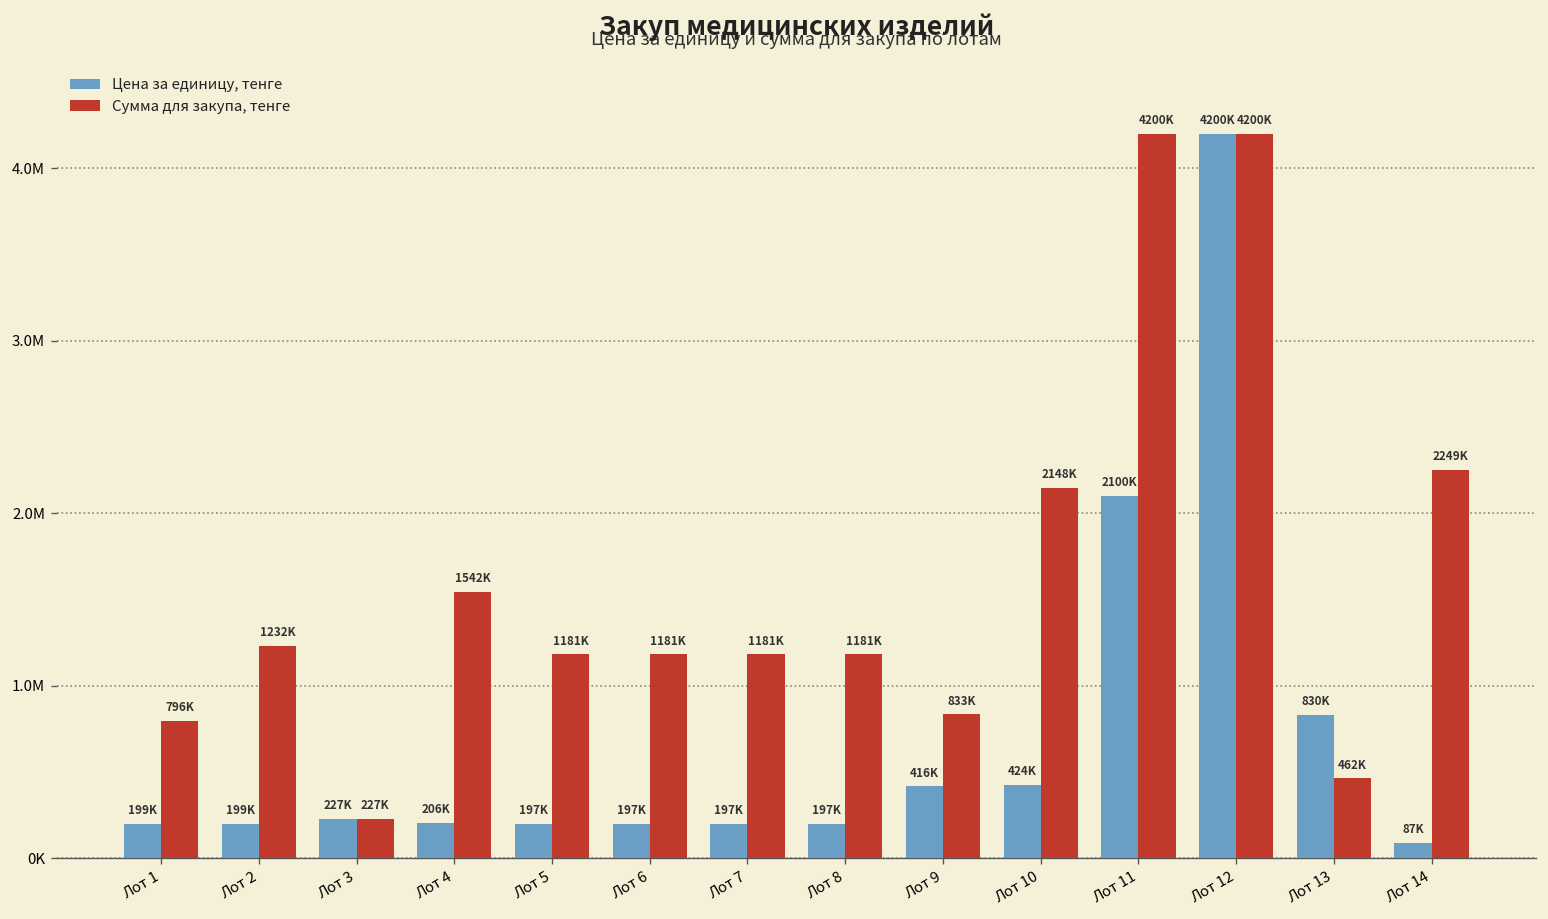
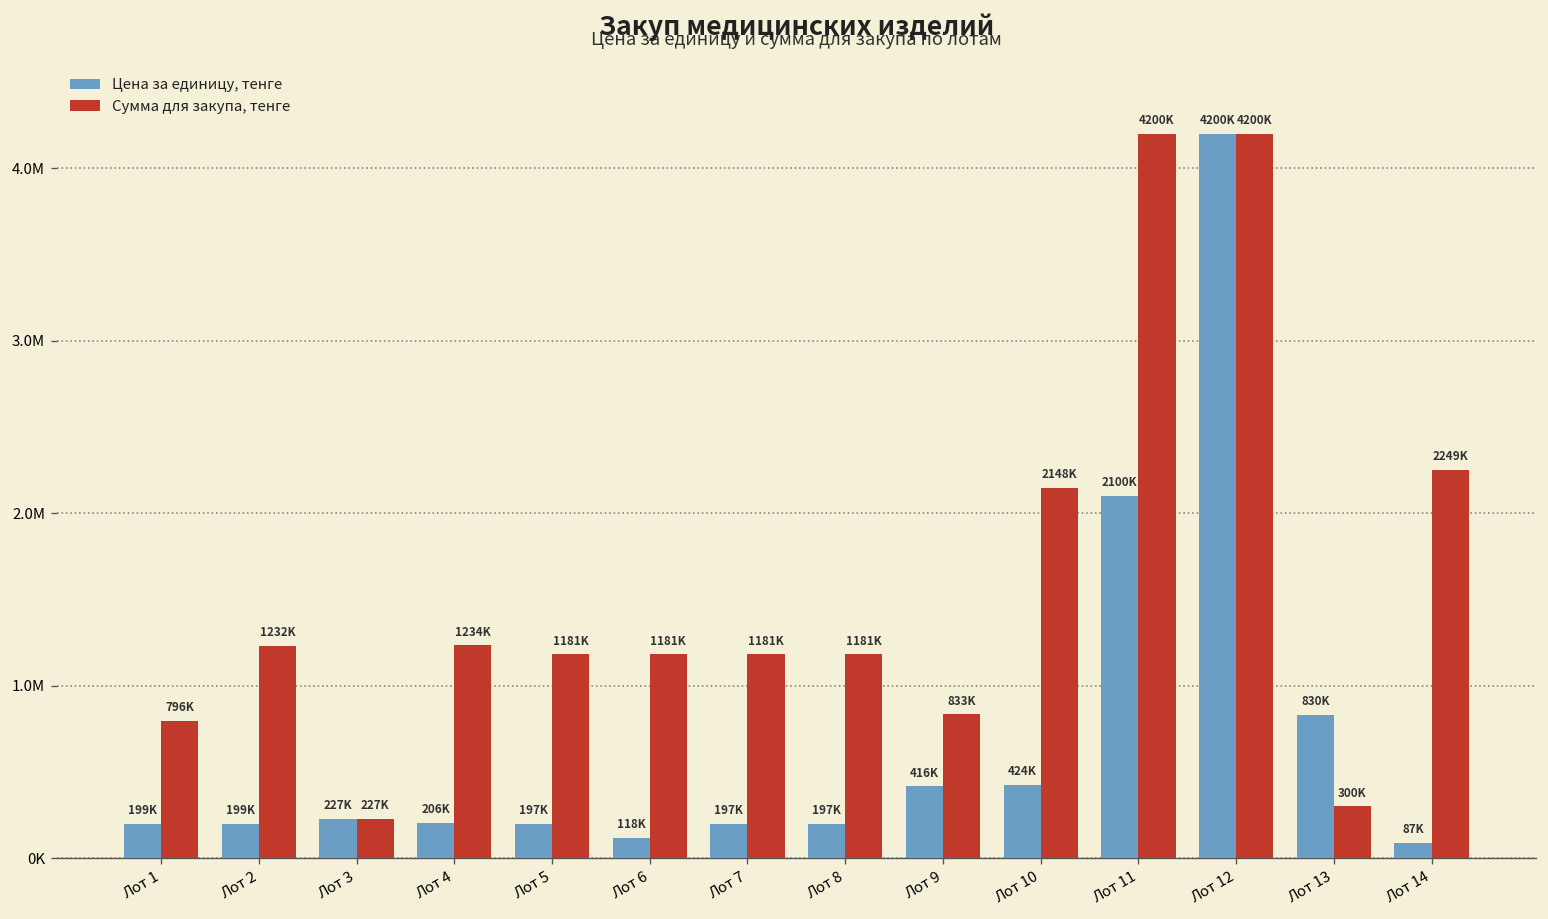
Сумма для закупа, тенге, Лот 4: 1542K -> 1234K
Цена за единицу, тенге, Лот 6: 197K -> 118K
Сумма для закупа, тенге, Лот 13: 462K -> 300K
